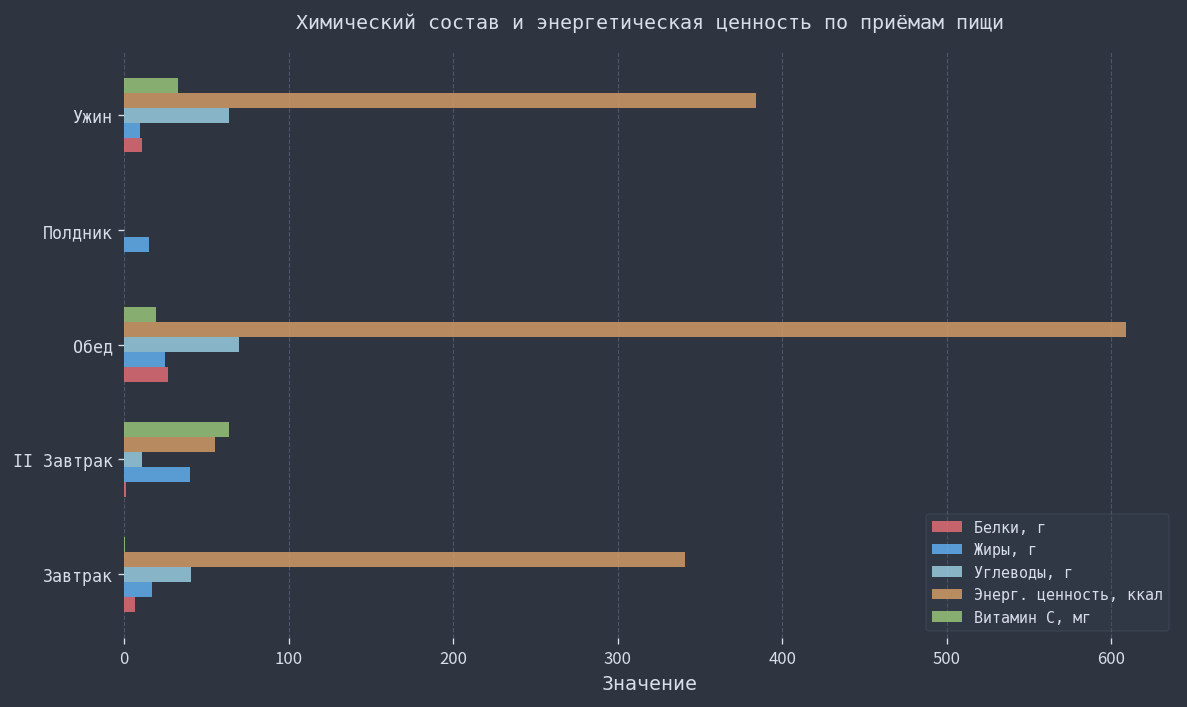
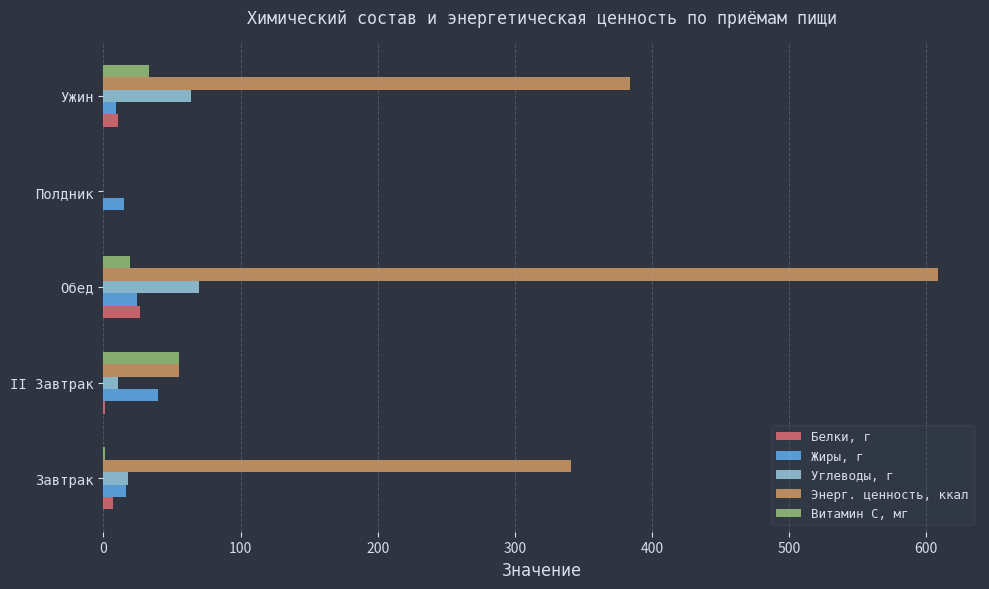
Витамин С, мг, II Завтрак: 64 -> 55
Углеводы, г, Завтрак: 41 -> 18
